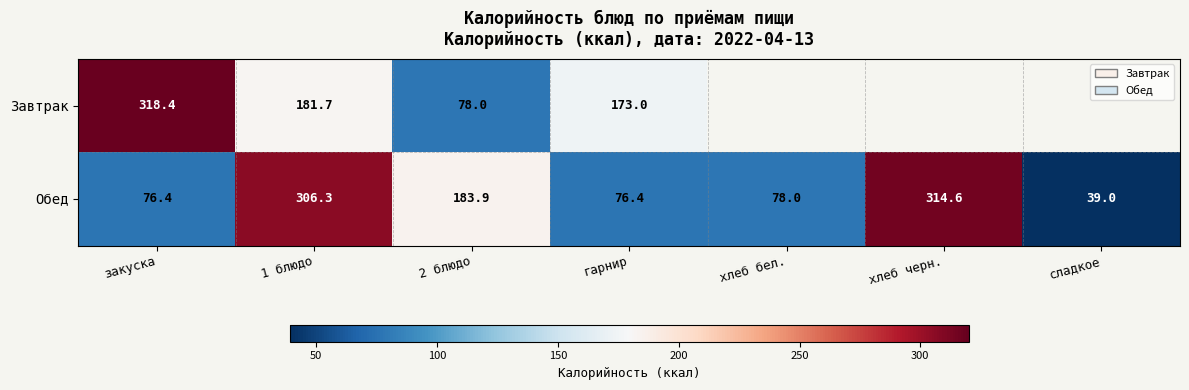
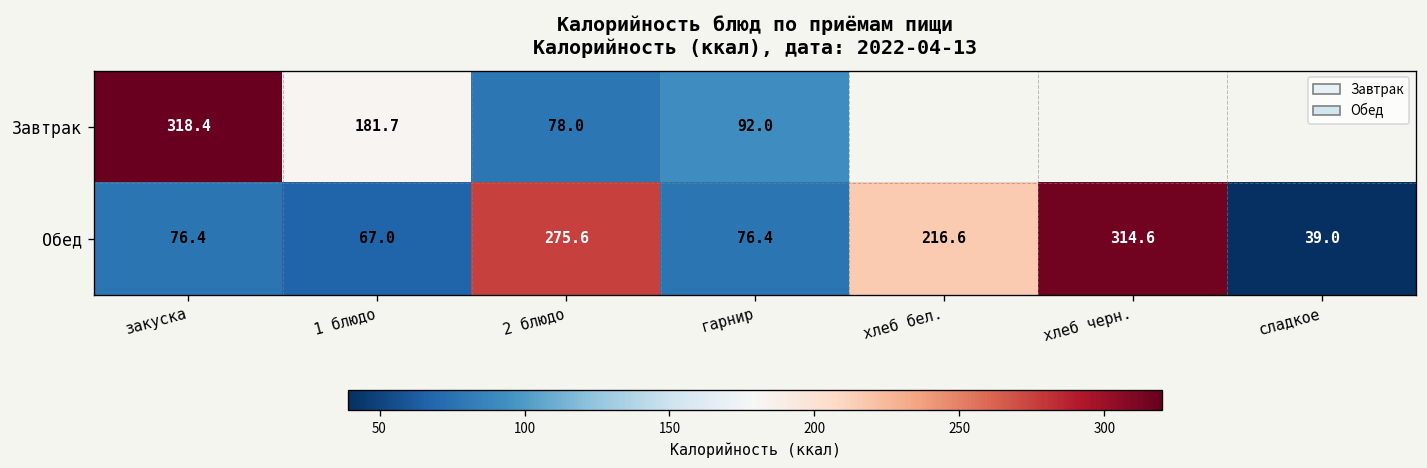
Завтрак, гарнир: 173.0 -> 92.0
Обед, 1 блюдо: 306.3 -> 67.0
Обед, 2 блюдо: 183.9 -> 275.6
Обед, хлеб бел.: 78.0 -> 216.6
